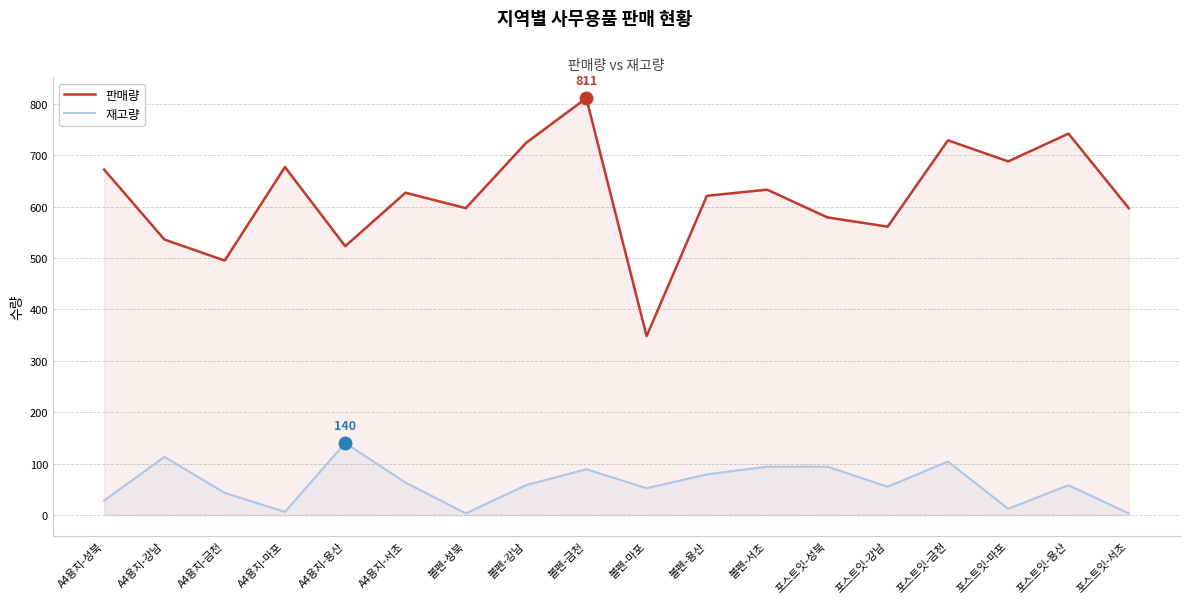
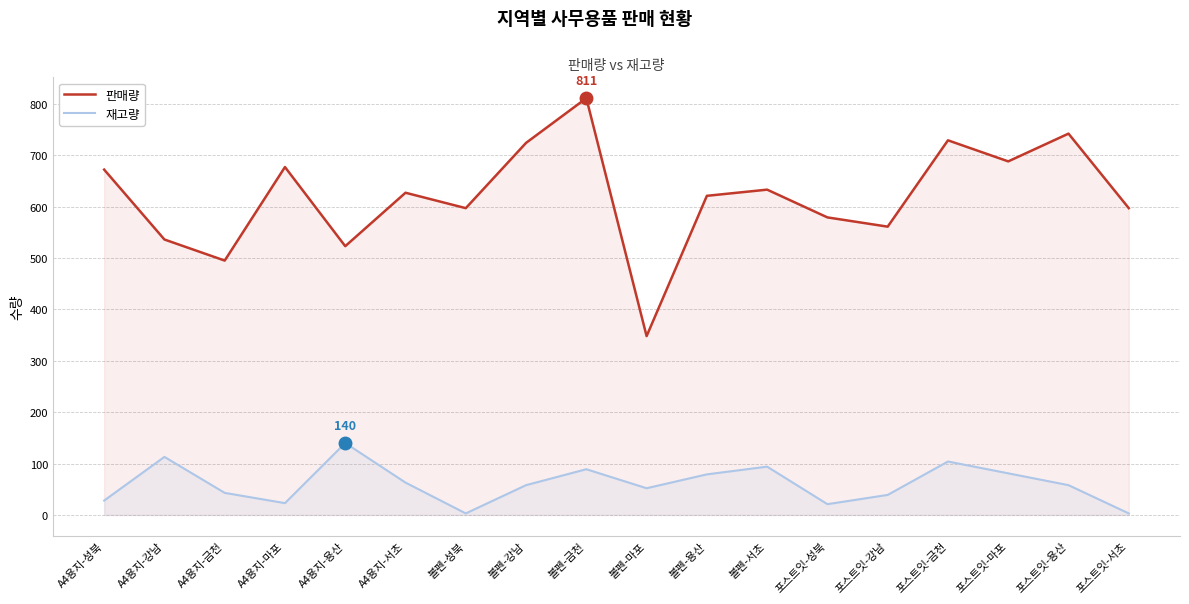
재고량, A4용지-마포: 10 -> 20
재고량, 포스트잇-성북: 90 -> 20
재고량, 포스트잇-강남: 60 -> 40
재고량, 포스트잇-마포: 10 -> 80
